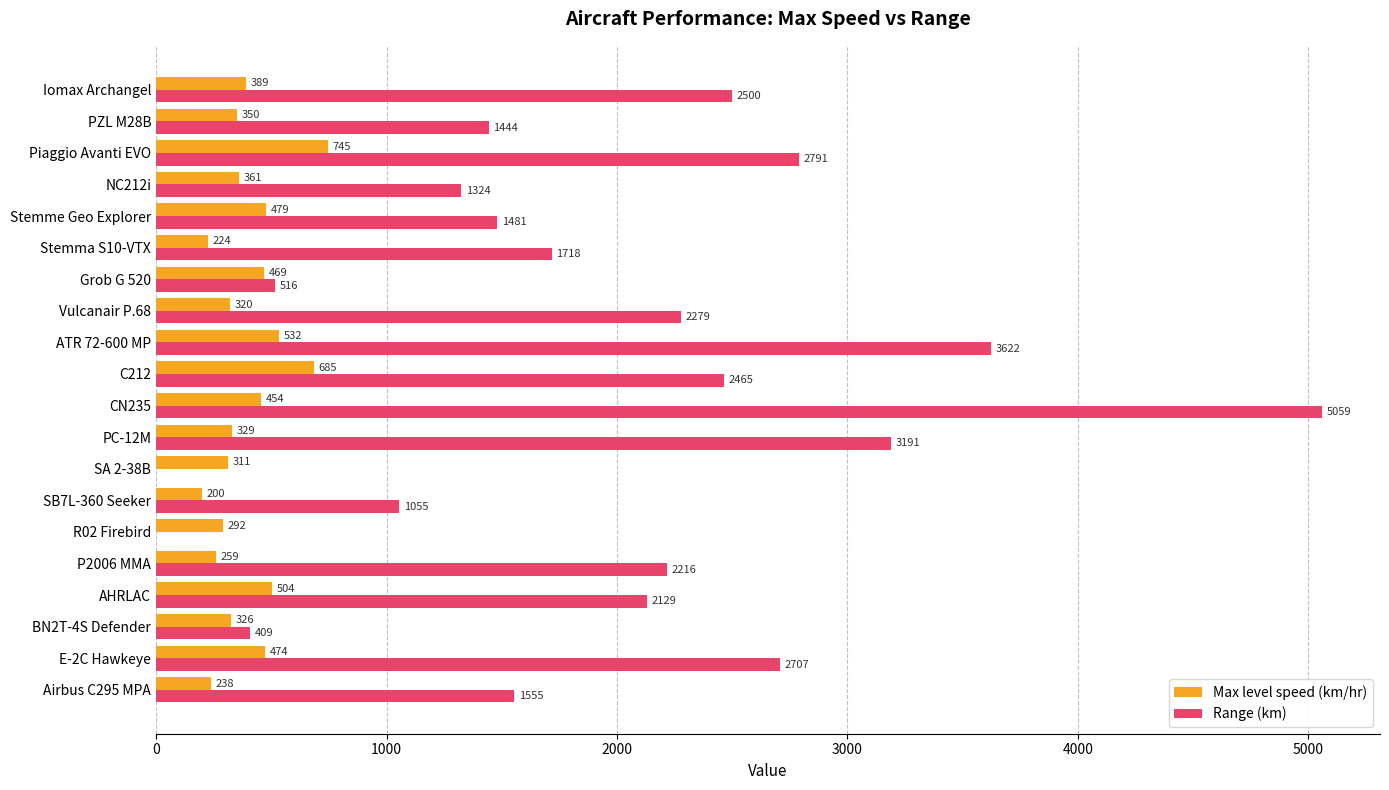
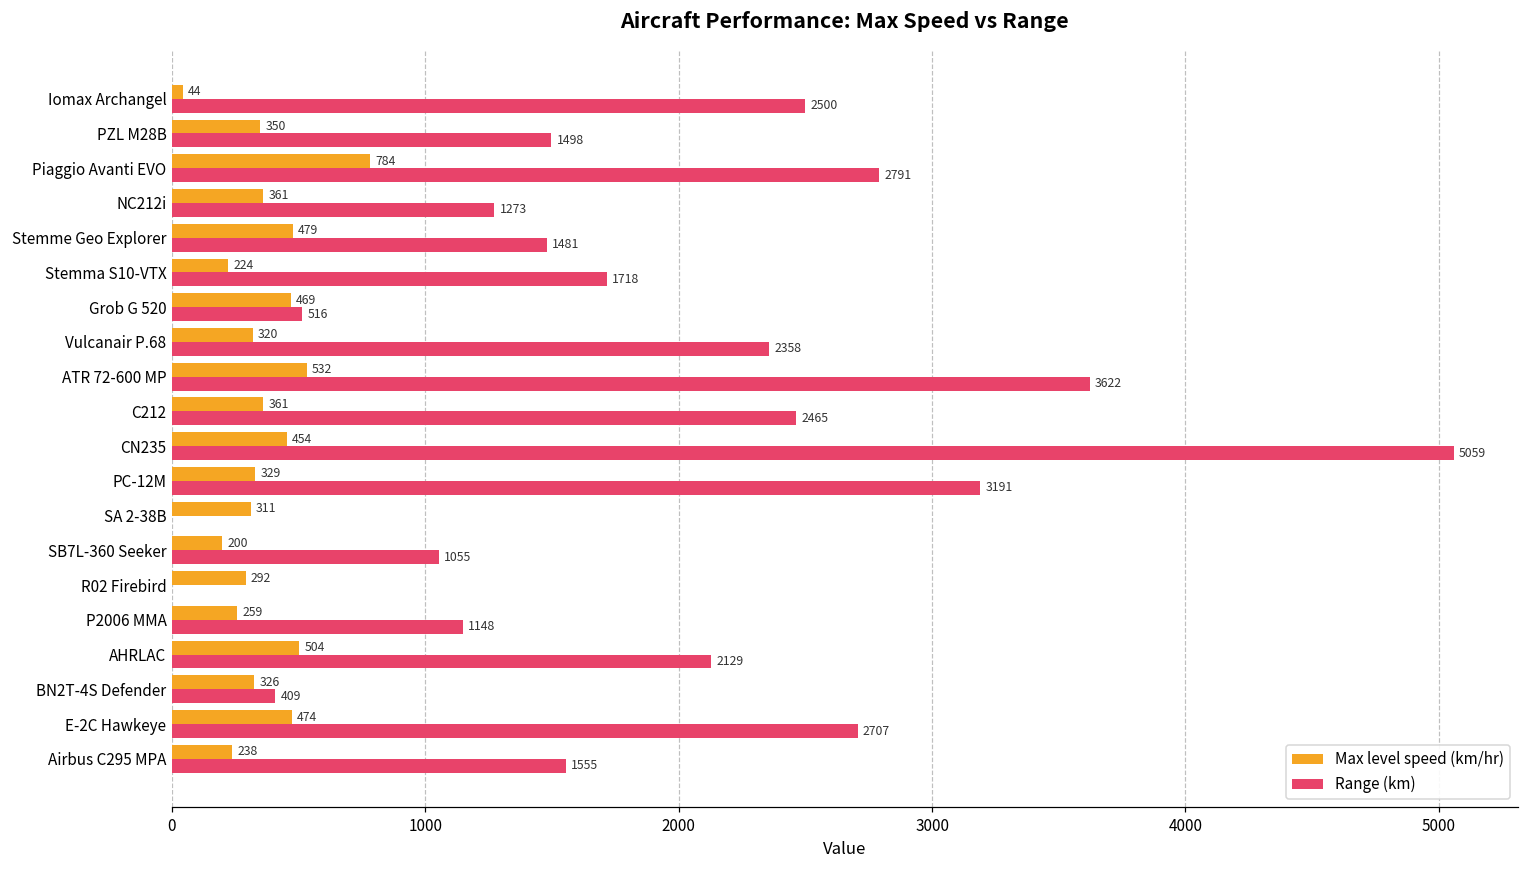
Max level speed (km/hr), Iomax Archangel: 389 -> 44
Range (km), PZL M28B: 1444 -> 1498
Max level speed (km/hr), Piaggio Avanti EVO: 745 -> 784
Range (km), NC212i: 1324 -> 1273
Range (km), Vulcanair P.68: 2279 -> 2358
Max level speed (km/hr), C212: 685 -> 361
Range (km), P2006 MMA: 2216 -> 1148
